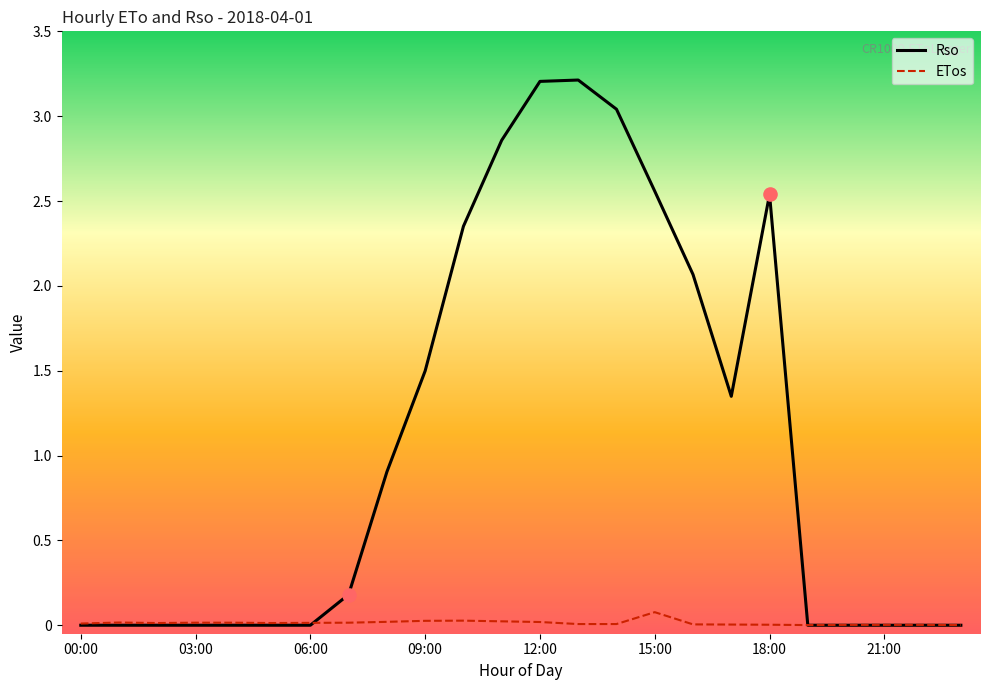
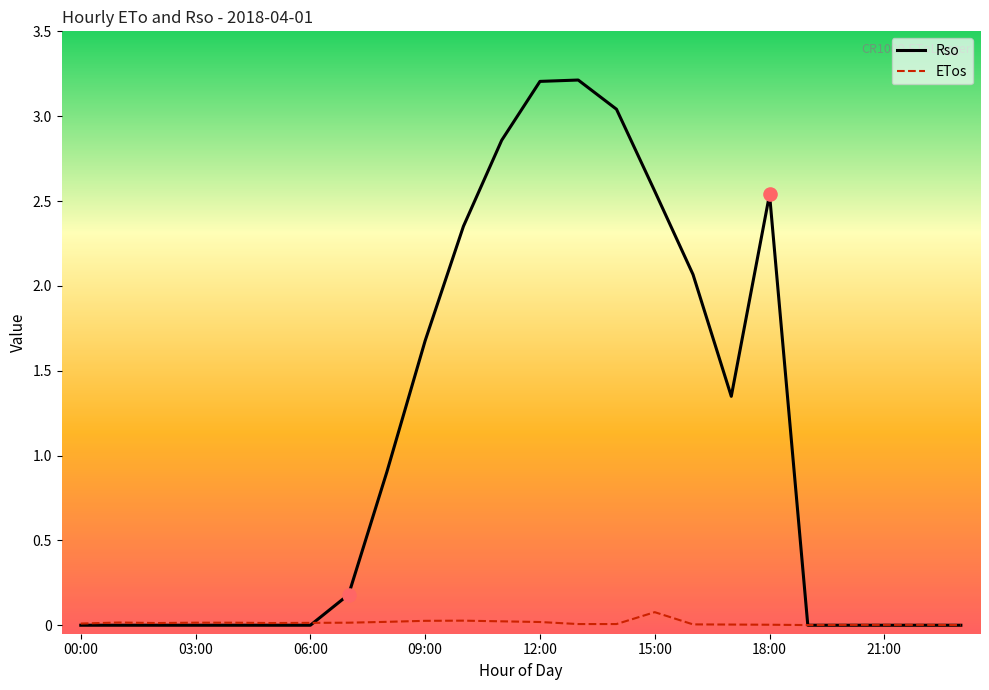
Rso, 09:00: 1.50 -> 1.68
